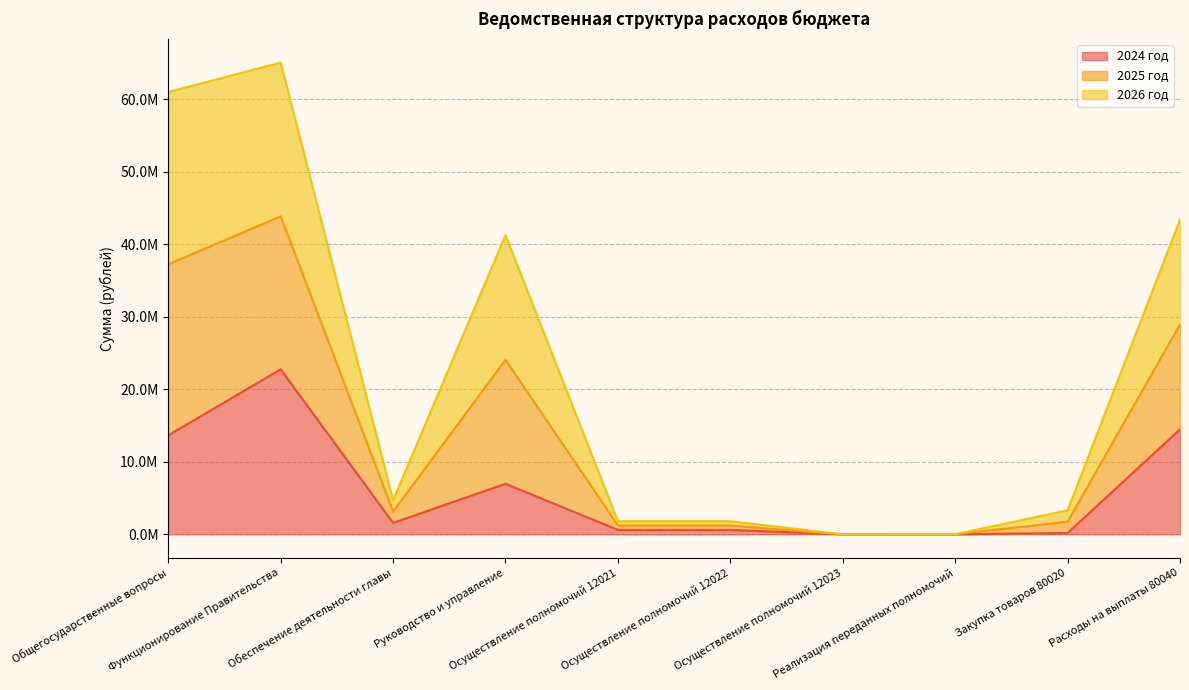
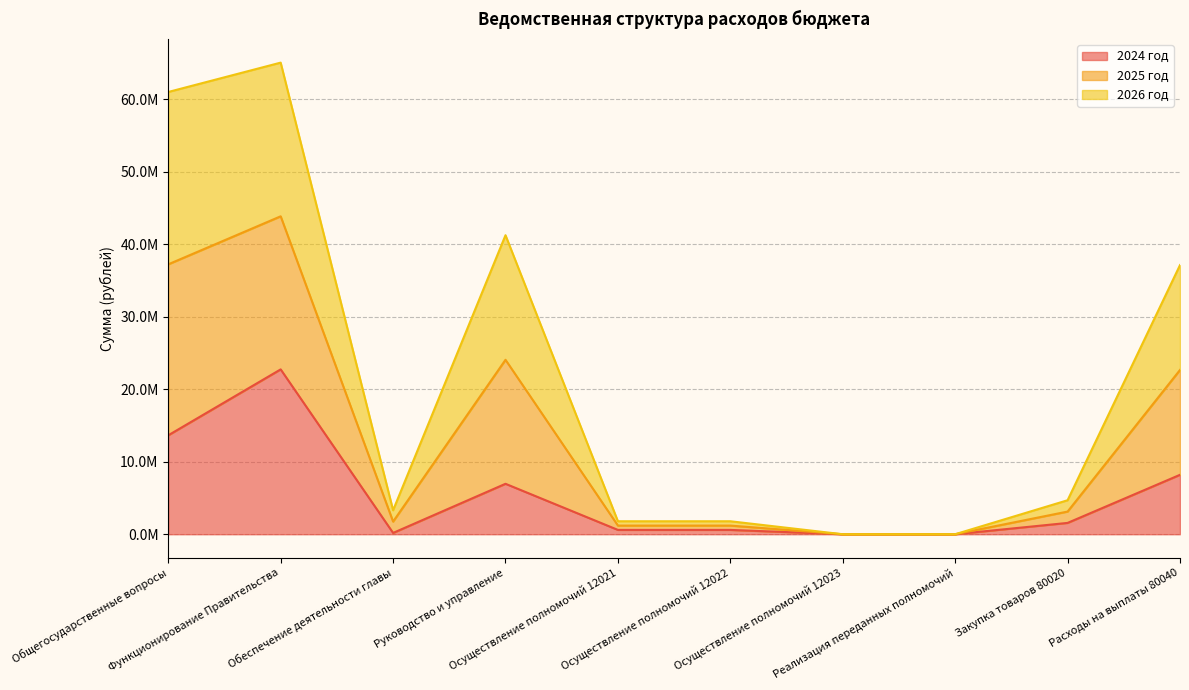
2024 год, Обеспечение деятельности главы: 2000000 -> 0
2024 год, Закупка товаров 80020: 0 -> 2000000
2024 год, Расходы на выплаты 80040: 14000000 -> 8000000
